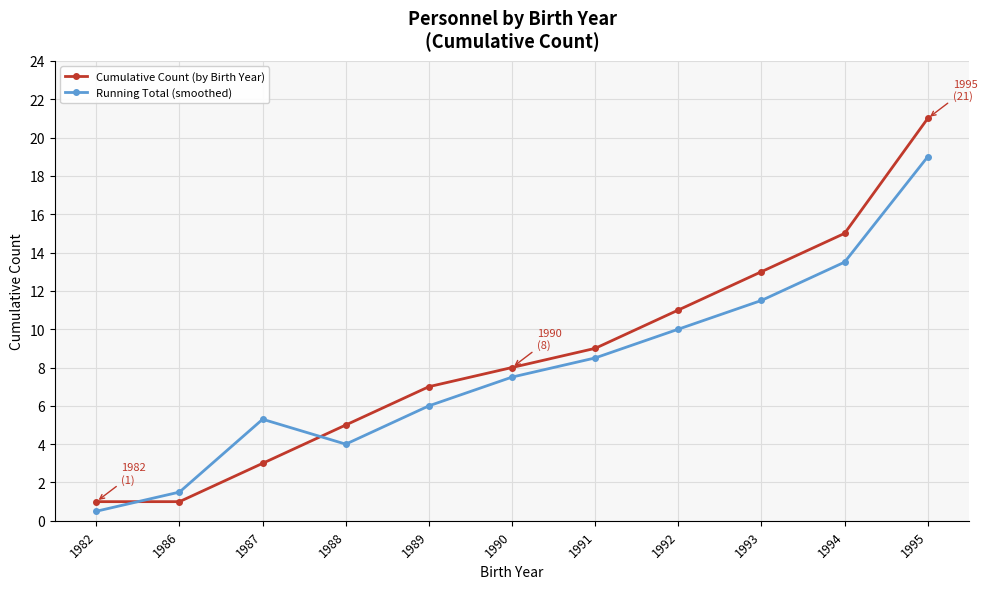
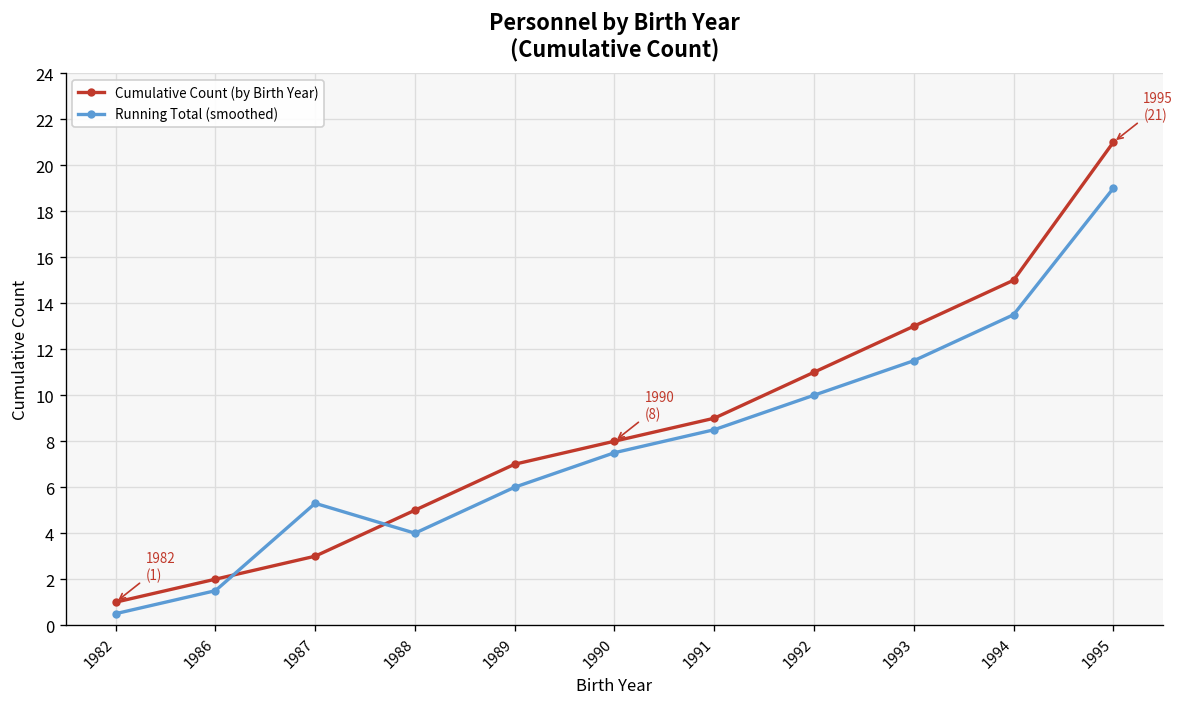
Cumulative Count (by Birth Year), 1986: 1 -> 2
